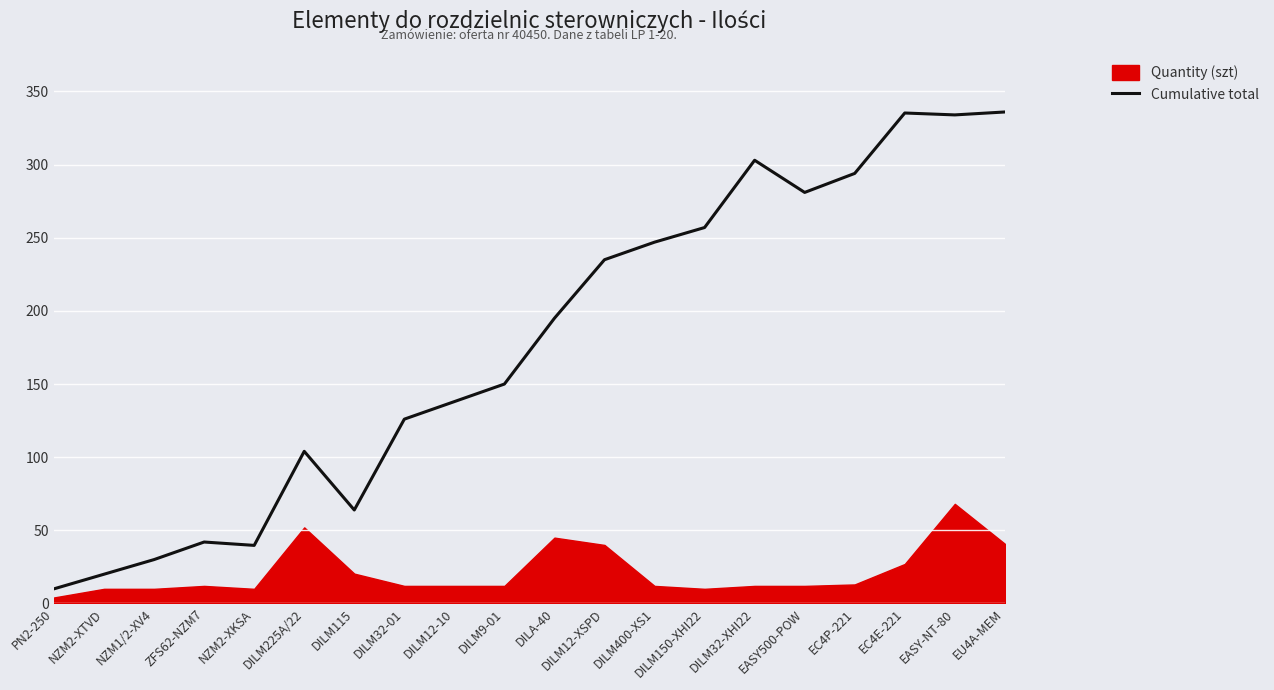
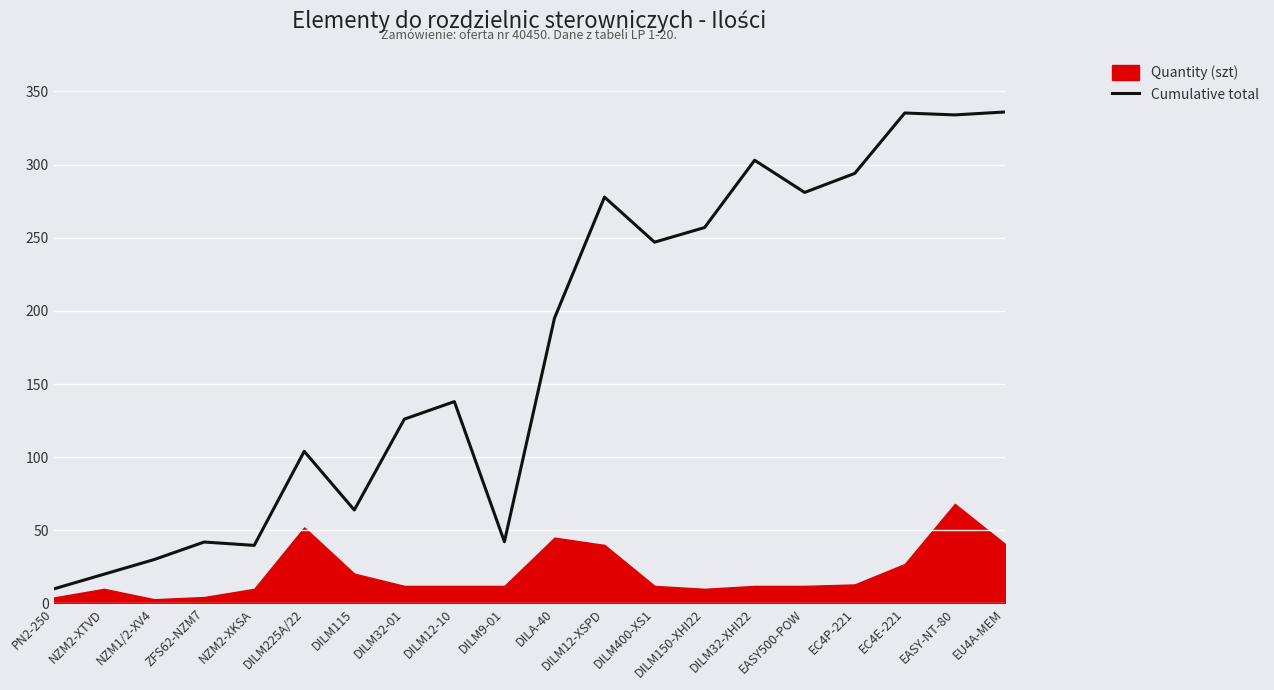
Quantity (szt), NZM1/2-XV4: 10 -> 3
Quantity (szt), ZFS62-NZM7: 12 -> 4
Cumulative total, DILM9-01: 150 -> 42
Cumulative total, DILM12-XSPD: 235 -> 278
